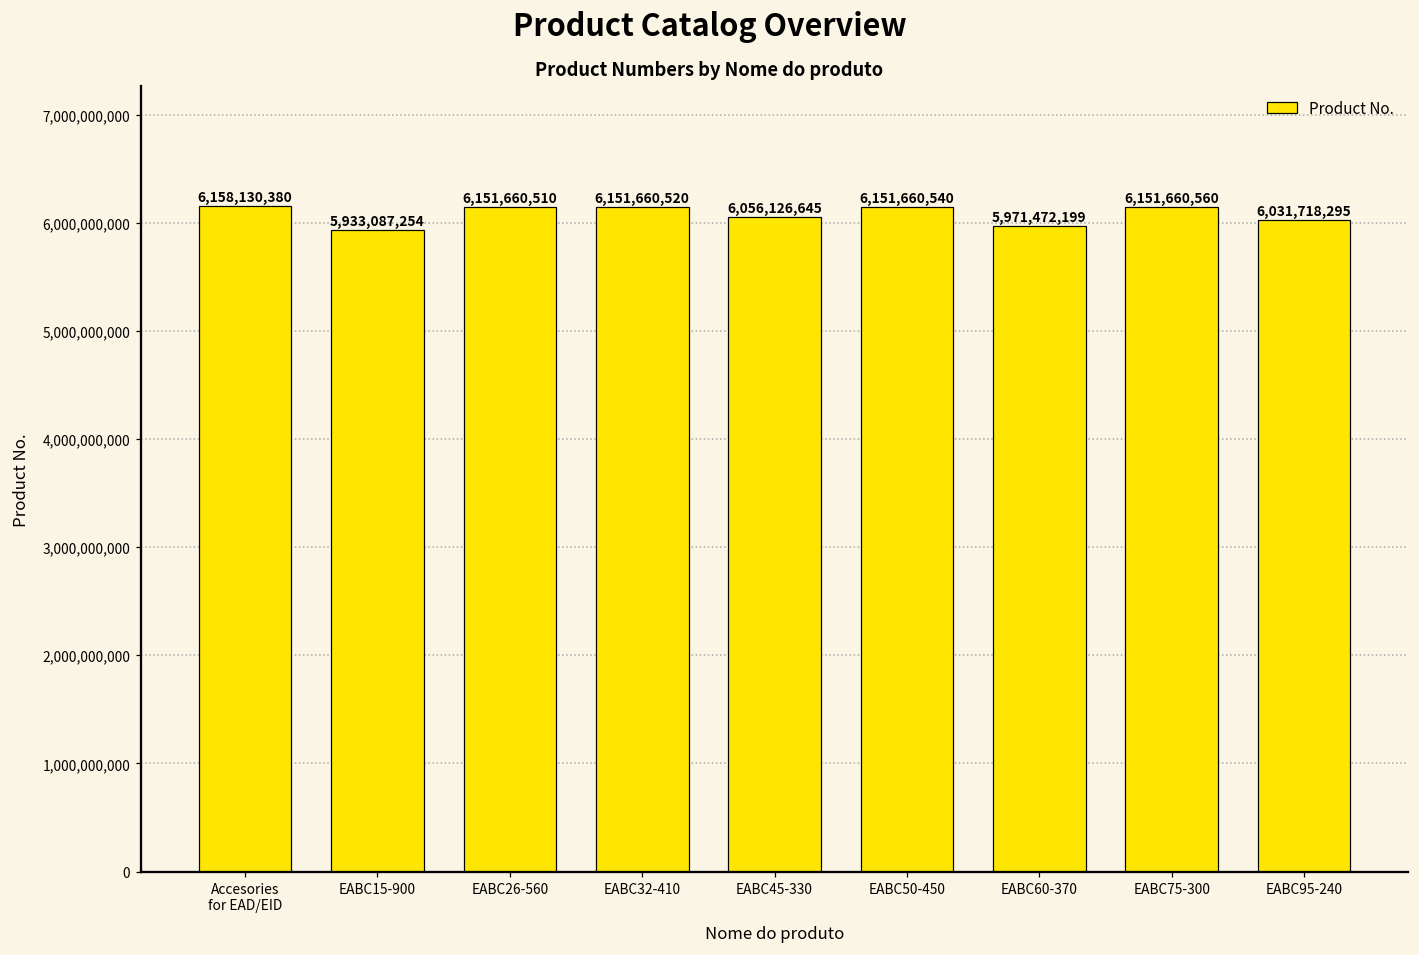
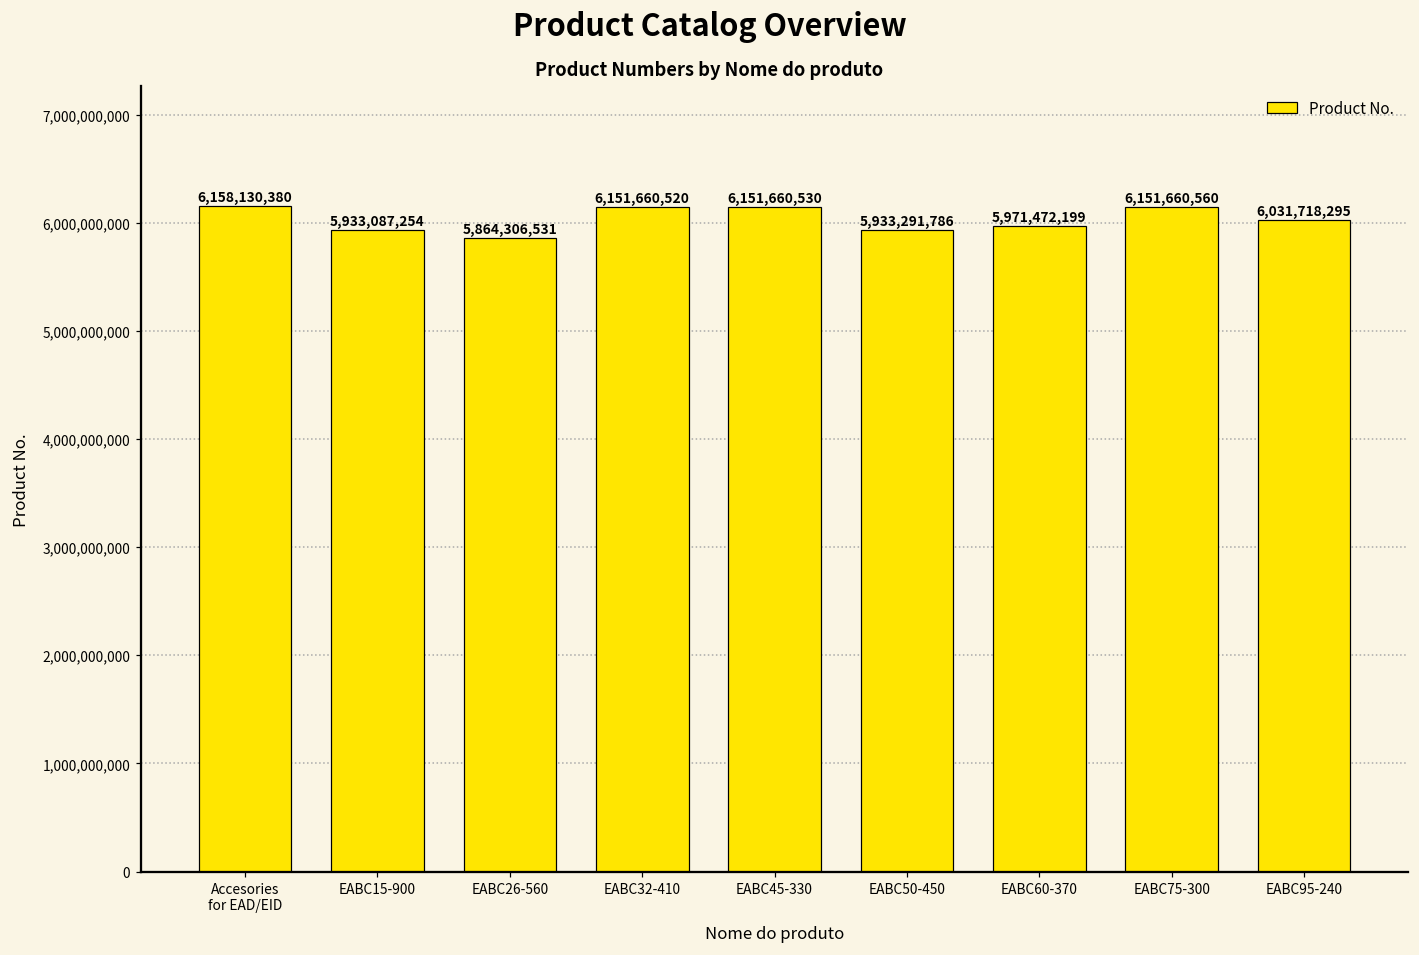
EABC26-560: 6,151,660,510 -> 5,864,306,531
EABC45-330: 6,056,126,645 -> 6,151,660,530
EABC50-450: 6,151,660,540 -> 5,933,291,786
